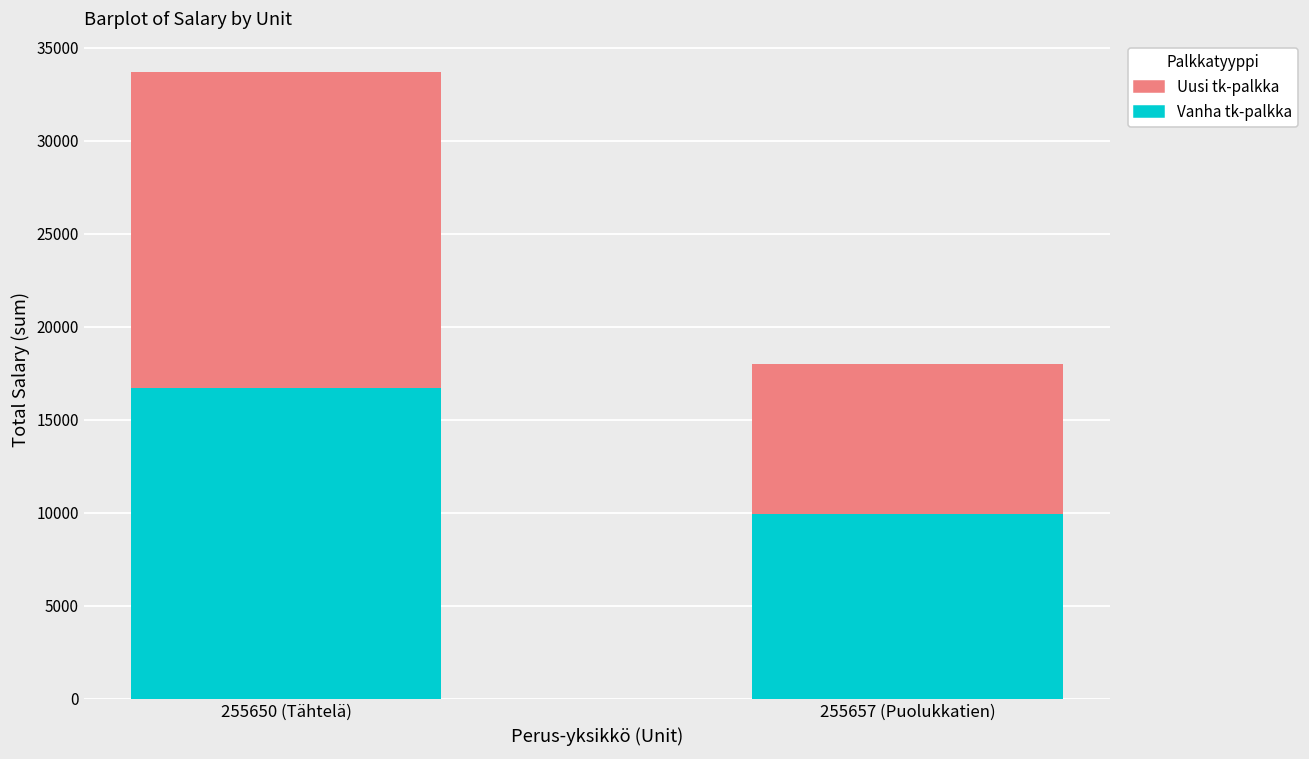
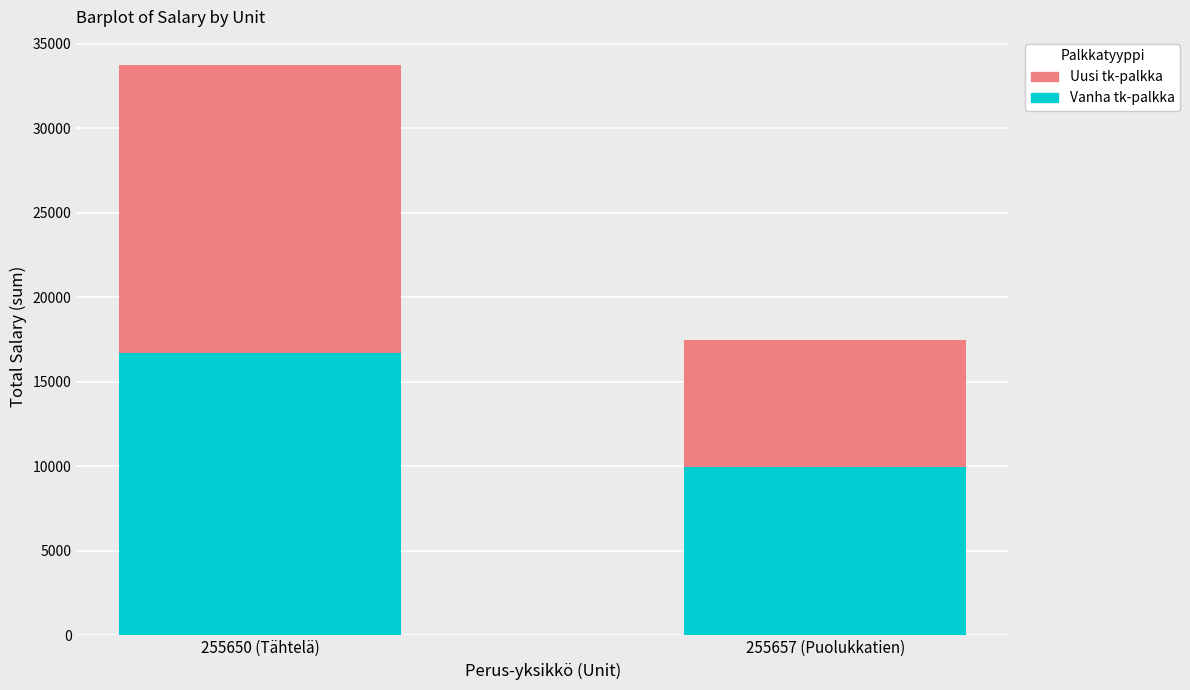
Uusi tk-palkka, 255657 (Puolukkatien): 8000 -> 7500
